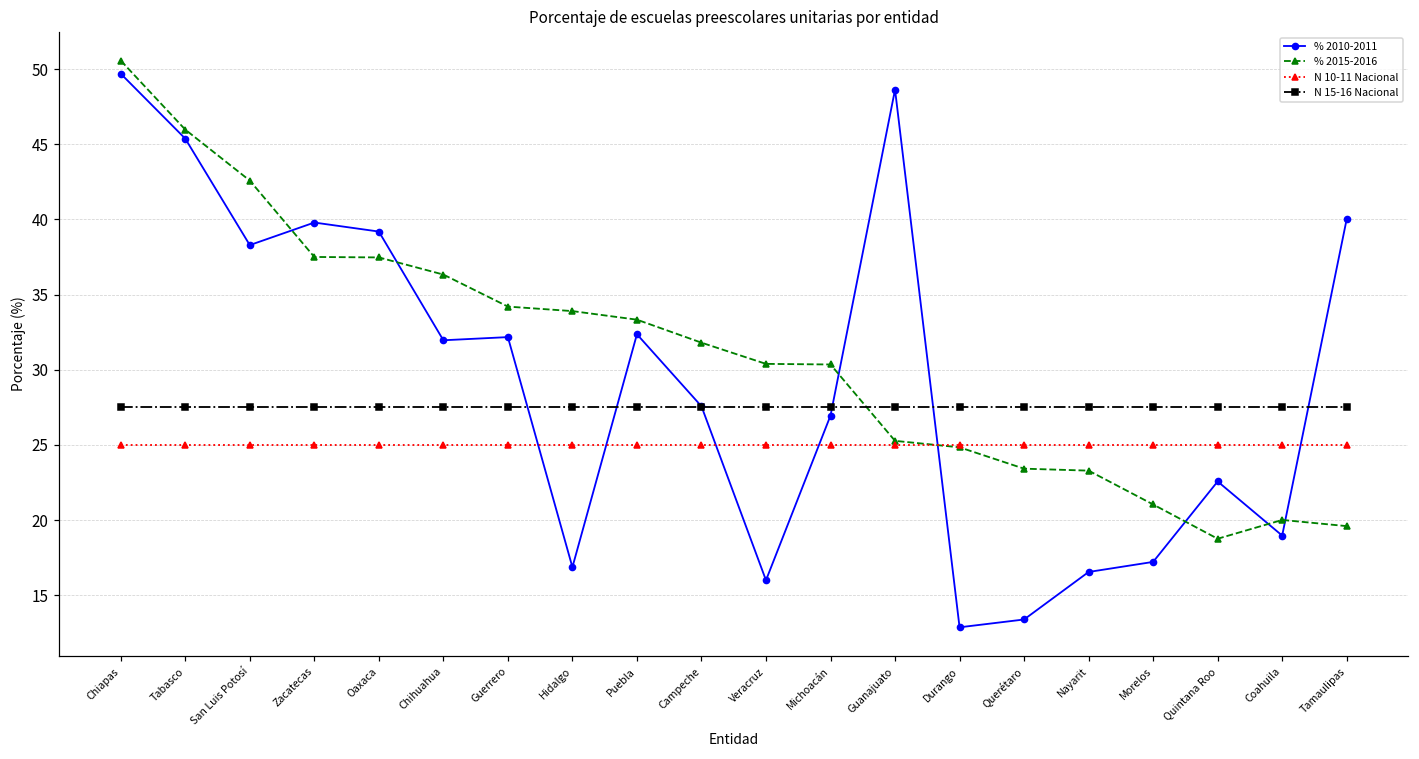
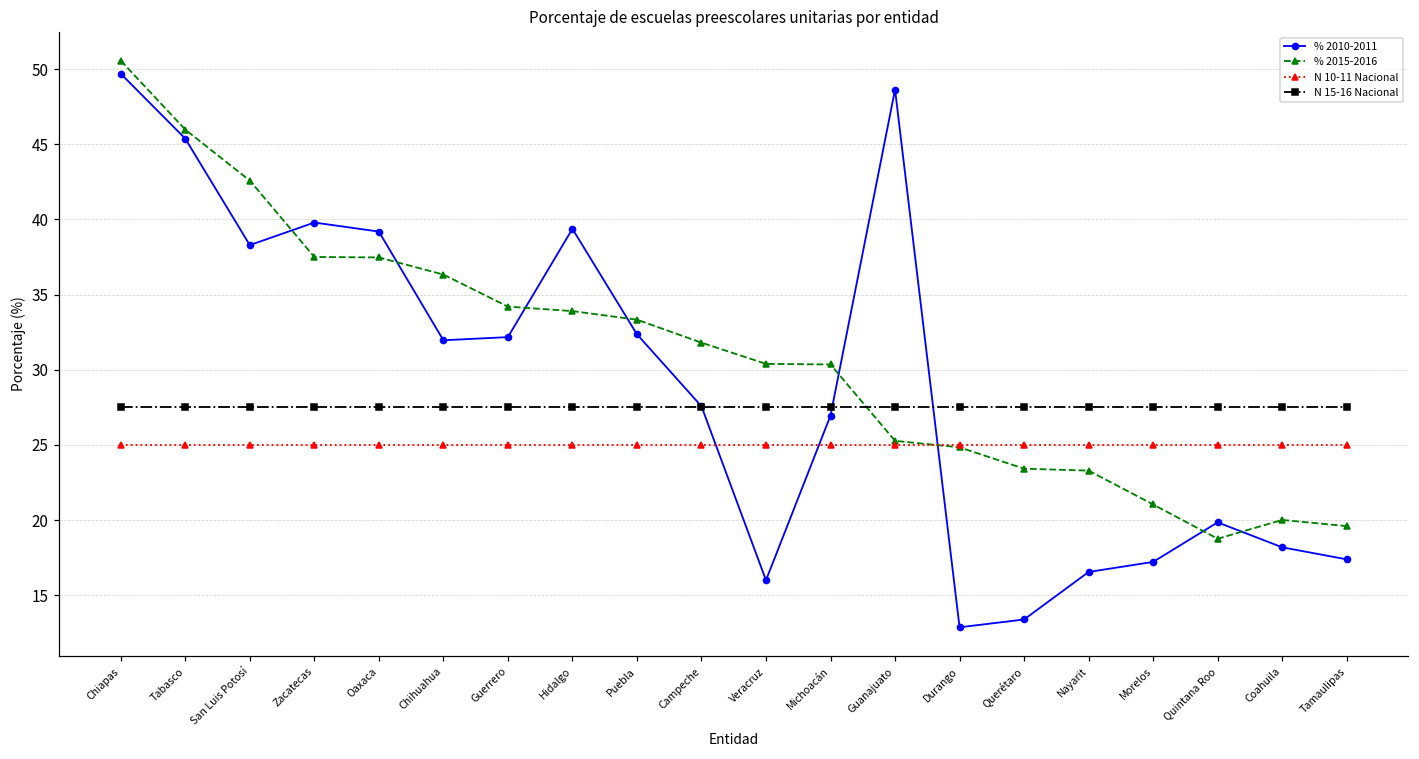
% 2010-2011, Hidalgo: 16.9 -> 39.4
% 2010-2011, Quintana Roo: 22.6 -> 19.9
% 2010-2011, Coahuila: 19.0 -> 18.2
% 2010-2011, Tamaulipas: 40.0 -> 17.4
